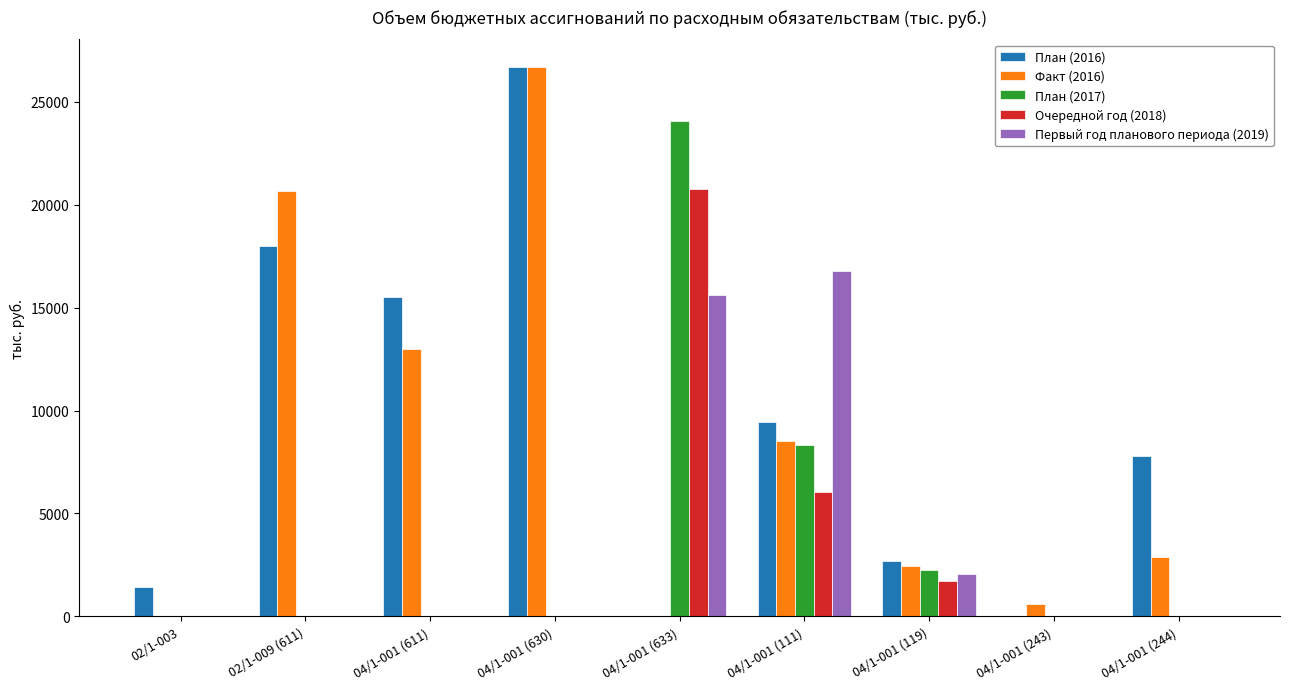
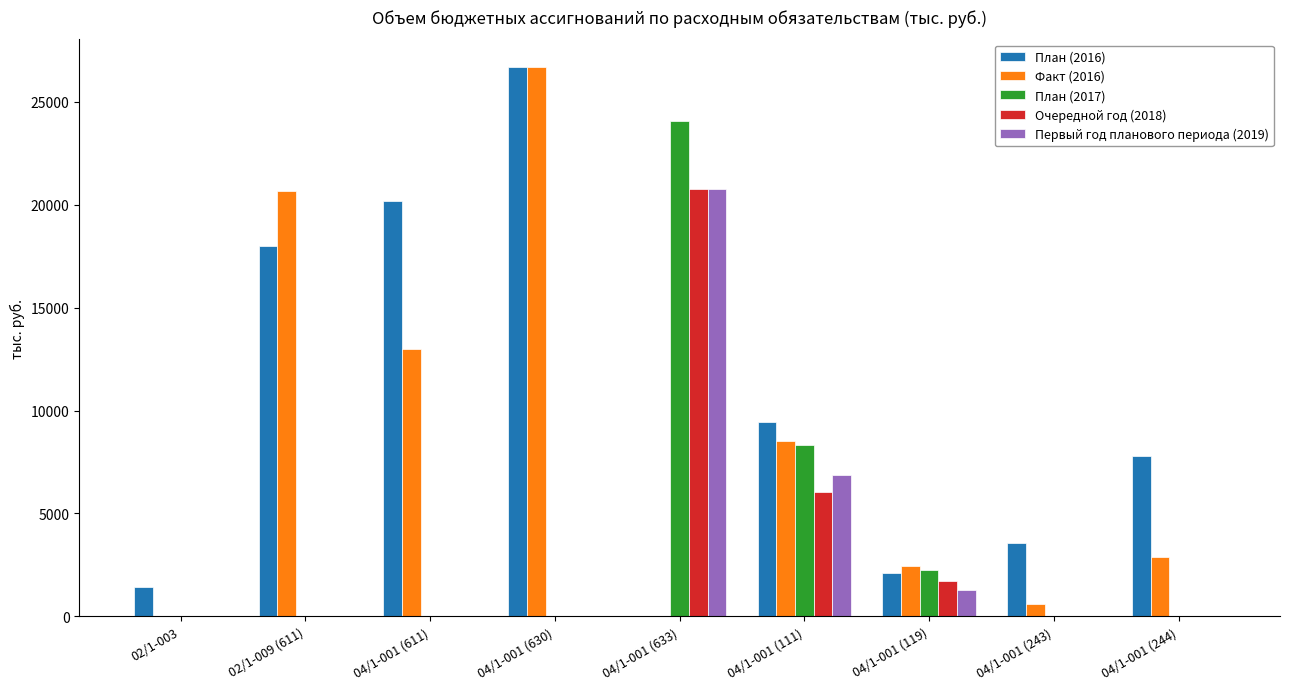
План (2016), 04/1-001 (611): 15500 -> 20200
Первый год планового периода (2019), 04/1-001 (633): 15600 -> 20800
Первый год планового периода (2019), 04/1-001 (111): 16800 -> 6900
План (2016), 04/1-001 (119): 2700 -> 2100
Первый год планового периода (2019), 04/1-001 (119): 2100 -> 1300
План (2016), 04/1-001 (243): 0 -> 3500
